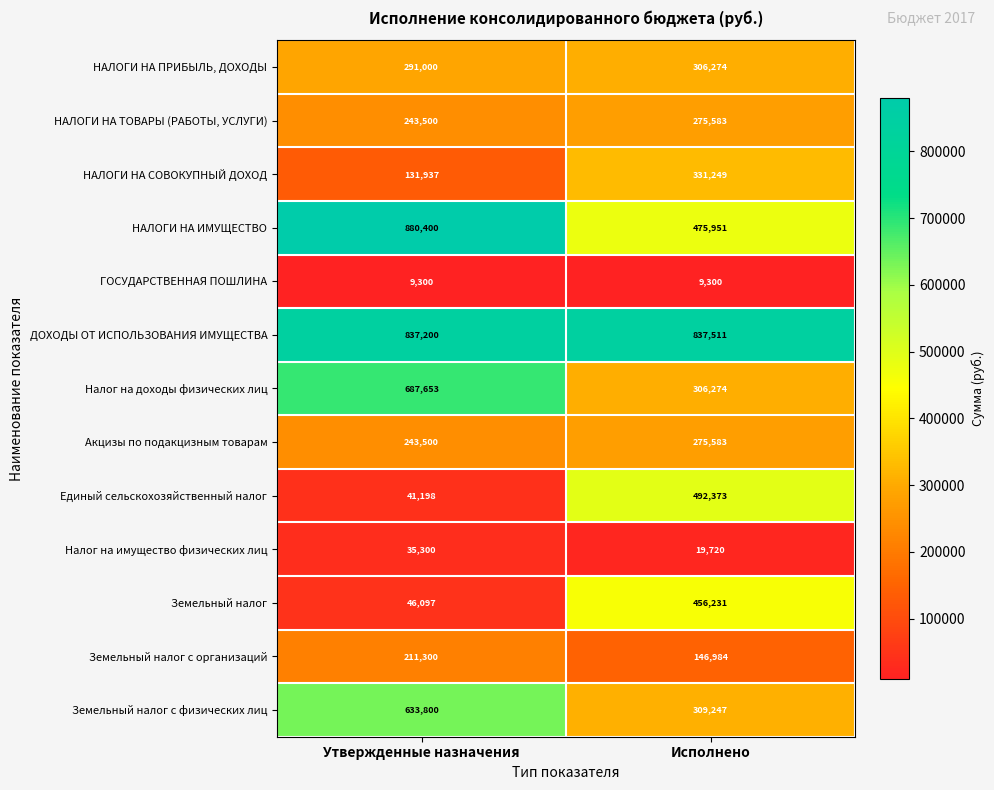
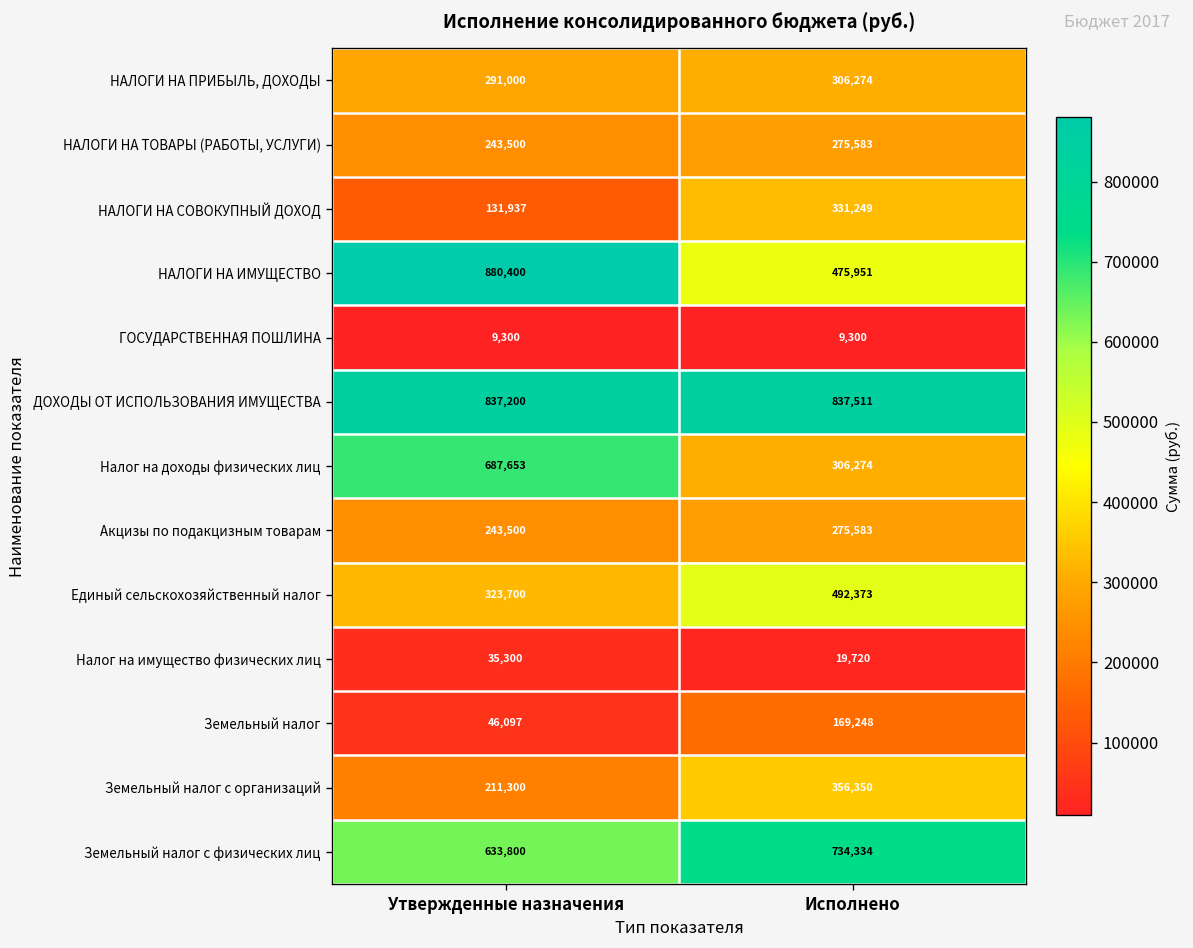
Единый сельскохозяйственный налог, Утвержденные назначения: 41,198 -> 323,700
Земельный налог, Исполнено: 456,231 -> 169,248
Земельный налог с организаций, Исполнено: 146,984 -> 356,350
Земельный налог с физических лиц, Исполнено: 309,247 -> 734,334
